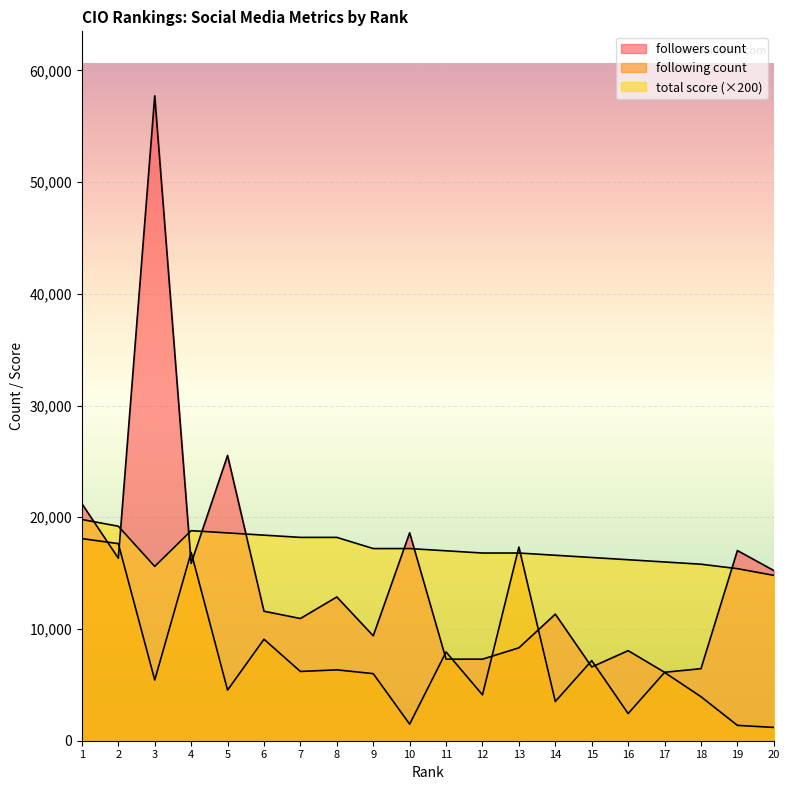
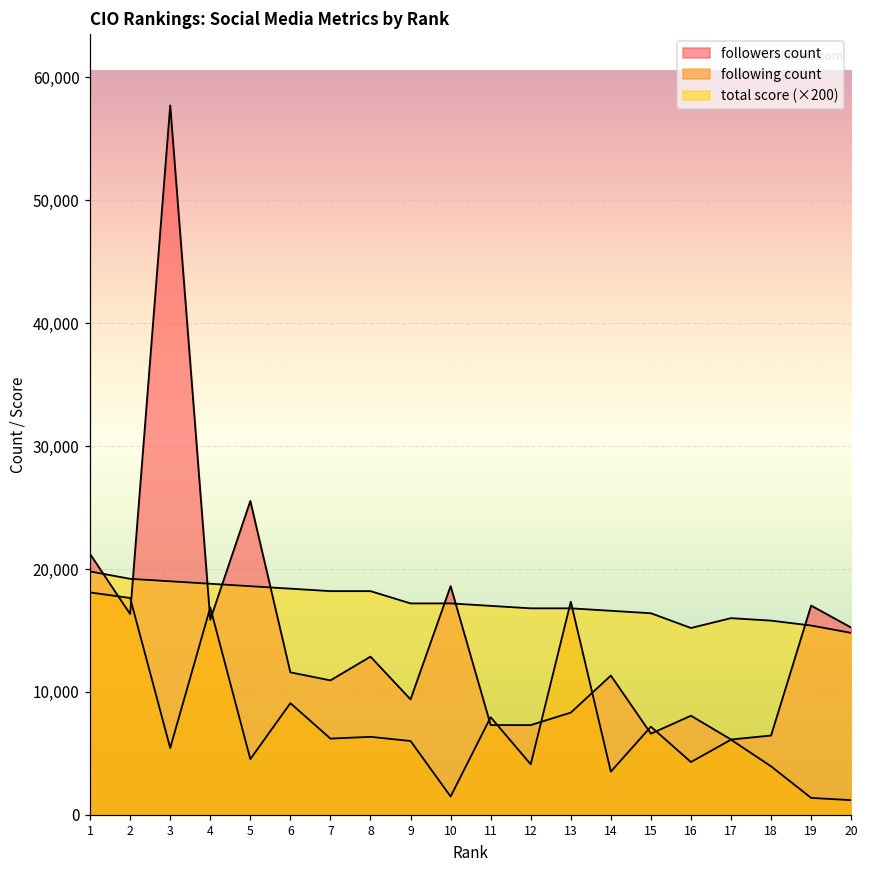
total score (×200), 3: 15,600 -> 19,000
following count, 16: 2,400 -> 4,300
total score (×200), 16: 16,200 -> 15,200
